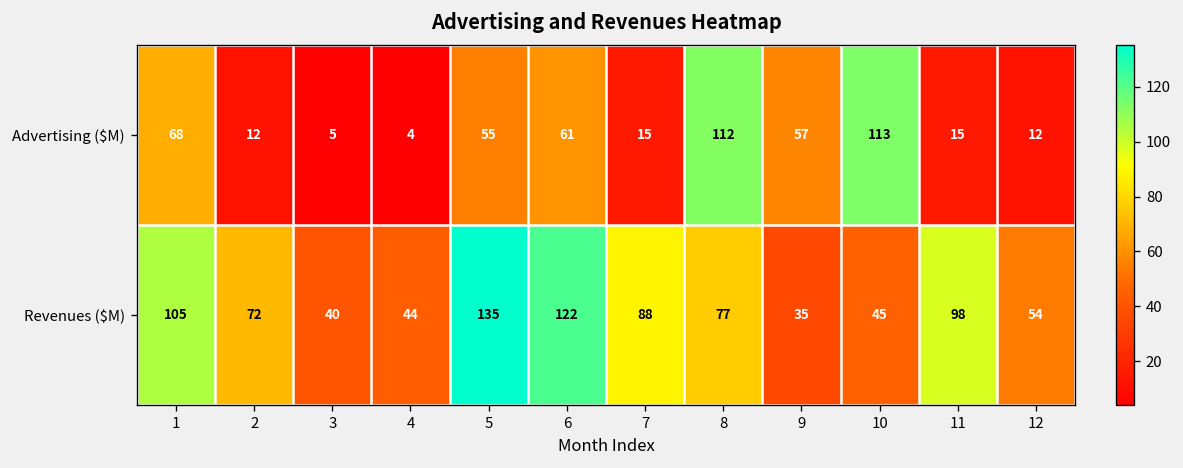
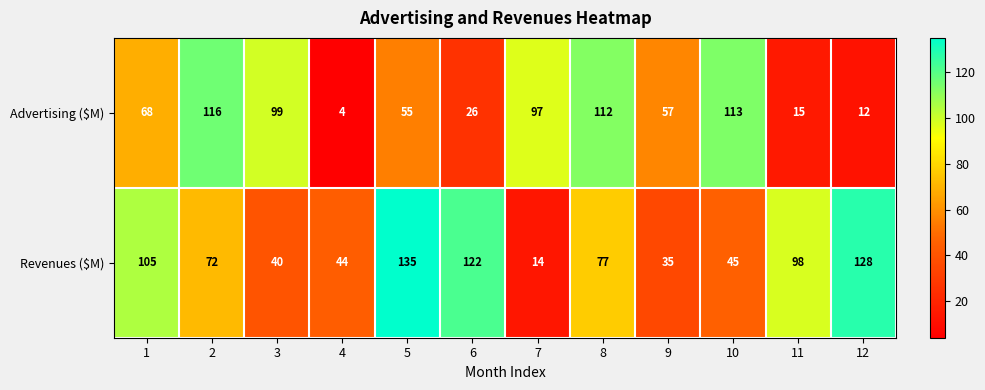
Advertising ($M), 2: 12 -> 116
Advertising ($M), 3: 5 -> 99
Advertising ($M), 6: 61 -> 26
Advertising ($M), 7: 15 -> 97
Revenues ($M), 7: 88 -> 14
Revenues ($M), 12: 54 -> 128
